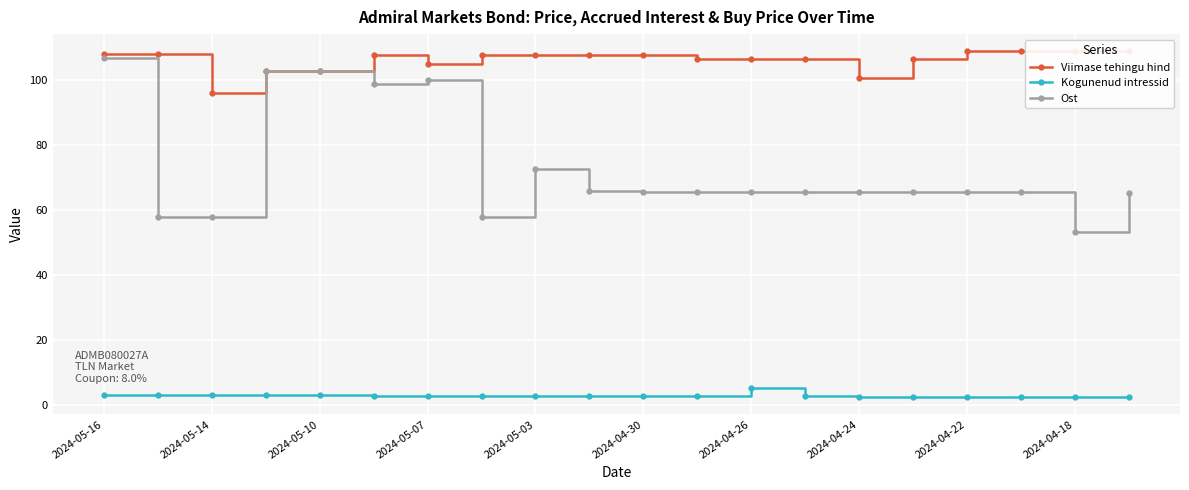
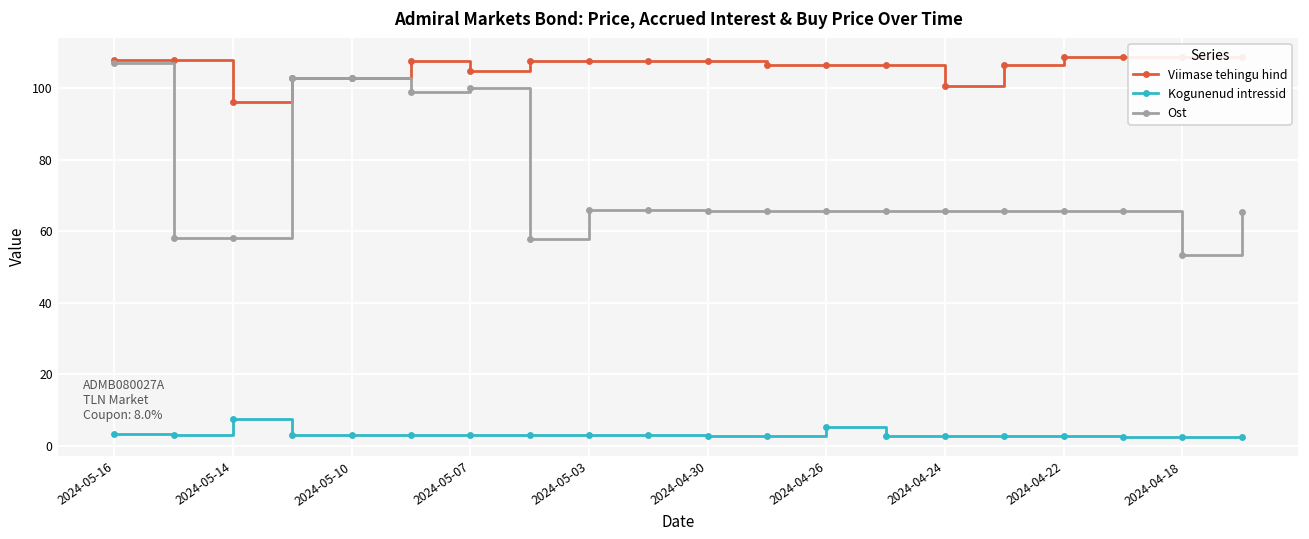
Kogunenud intressid, 2024-05-14: 3 -> 7
Ost, 2024-05-03: 73 -> 66
